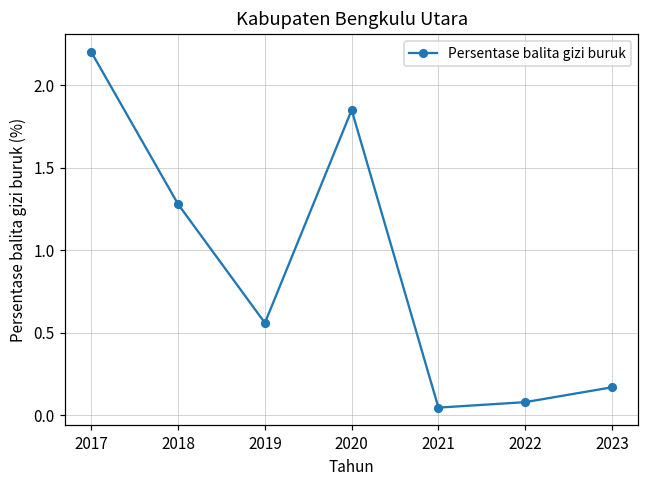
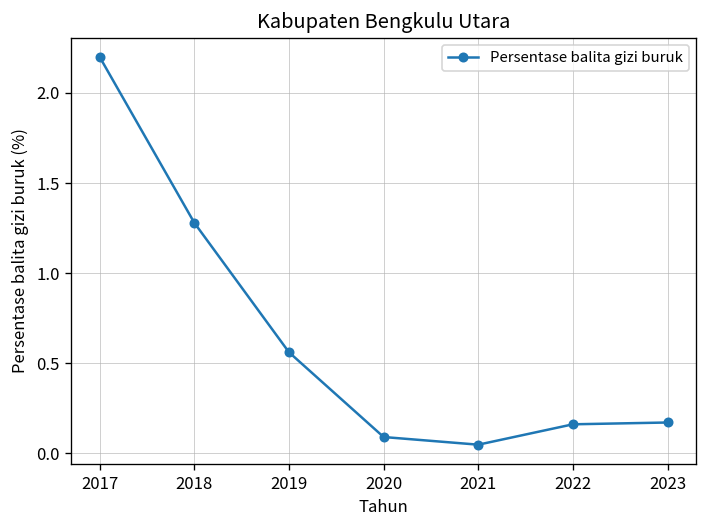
2020: 1.85 -> 0.09
2022: 0.08 -> 0.16
